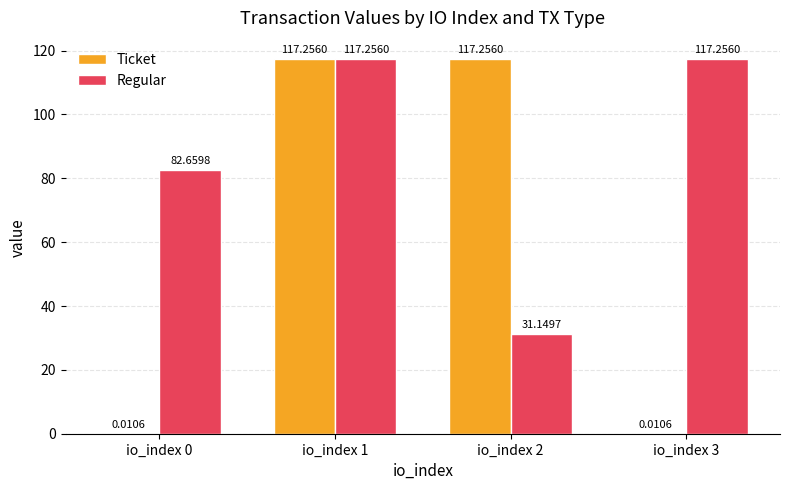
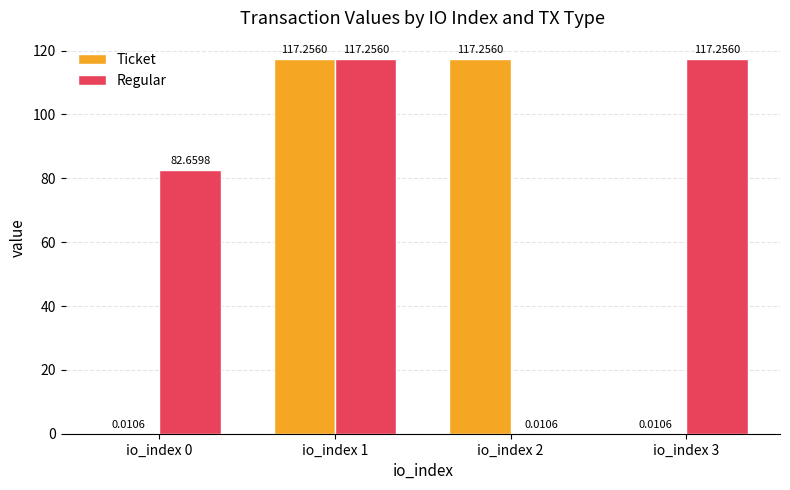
Regular, io_index 2: 31.1497 -> 0.0106
